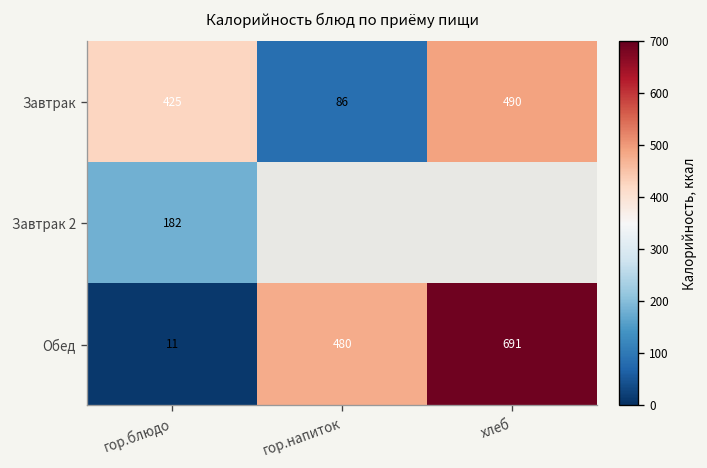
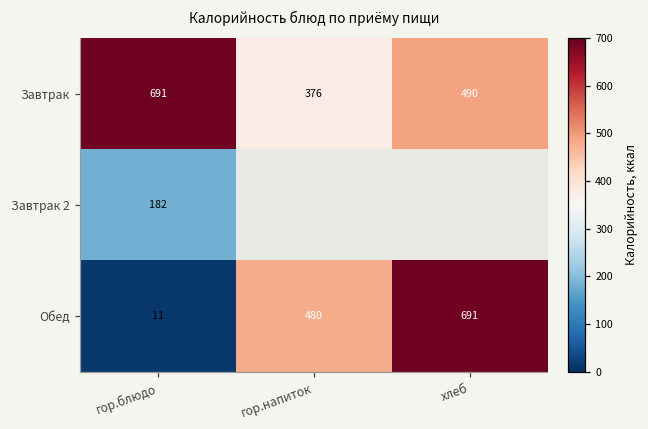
Завтрак, гор.блюдо: 425 -> 691
Завтрак, гор.напиток: 86 -> 376
